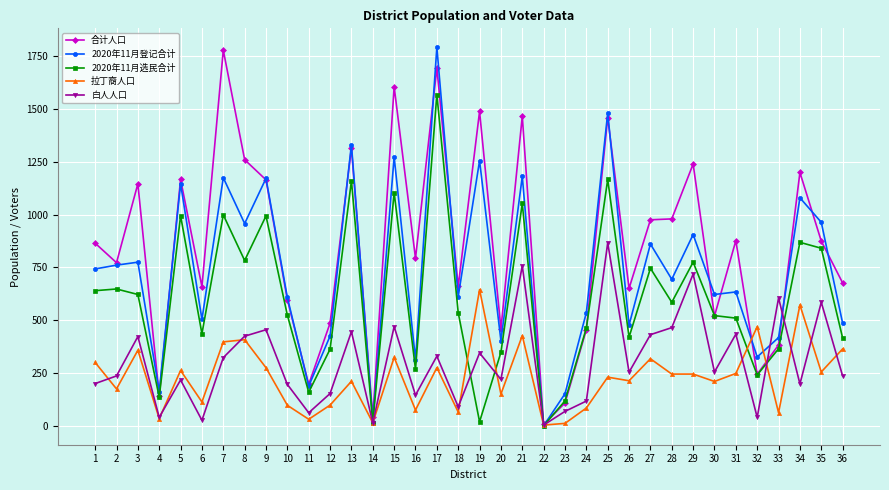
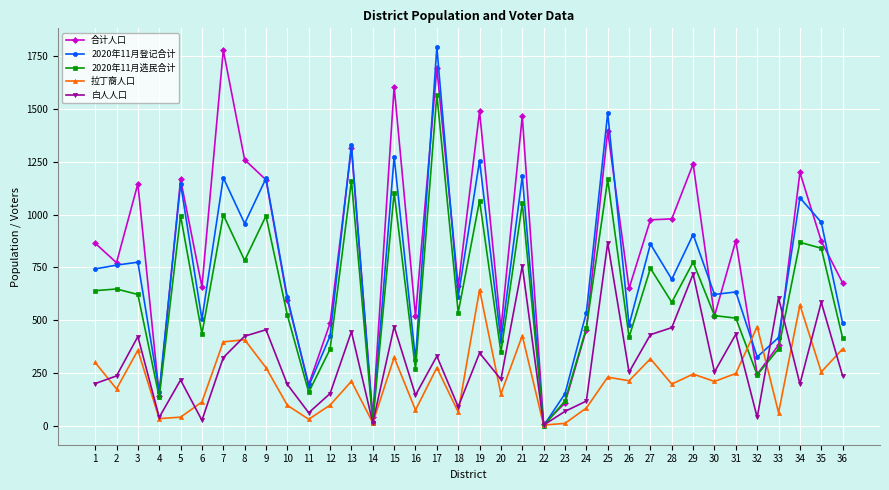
拉丁裔人口, 5: 260 -> 40
合计人口, 16: 790 -> 520
2020年11月选民合计, 19: 20 -> 1070
合计人口, 25: 1460 -> 1400
拉丁裔人口, 28: 240 -> 200
